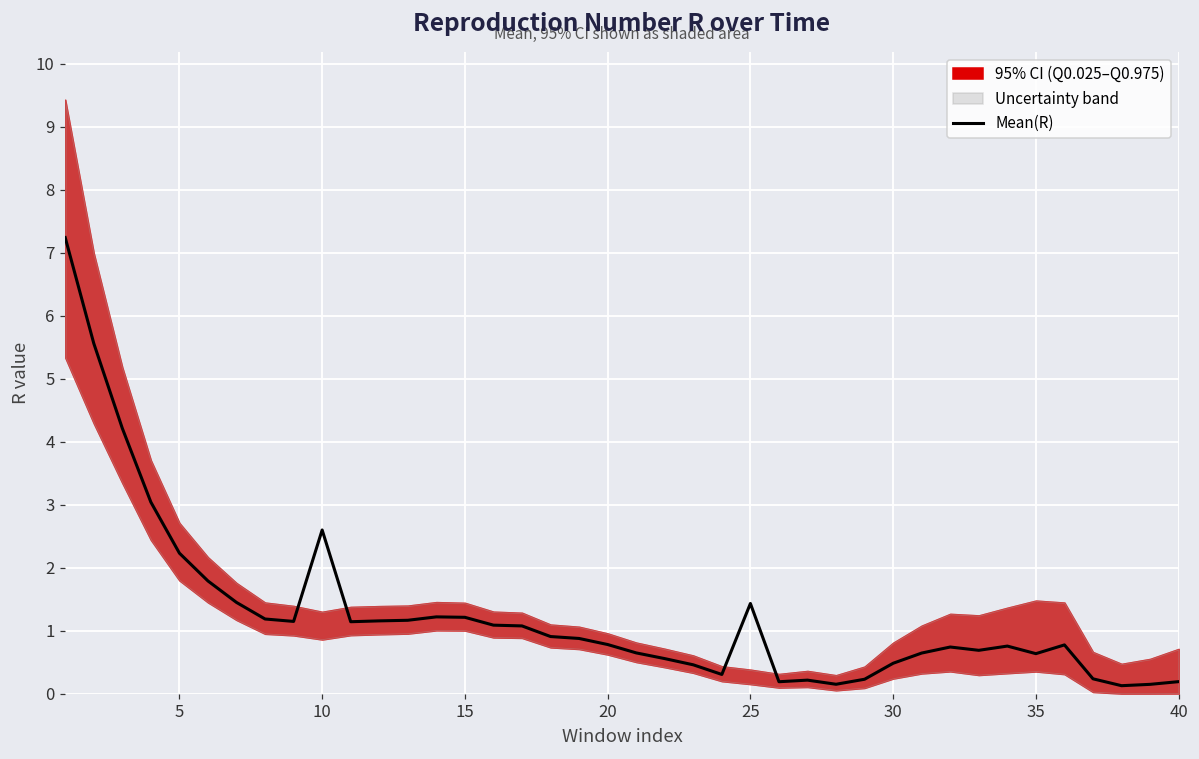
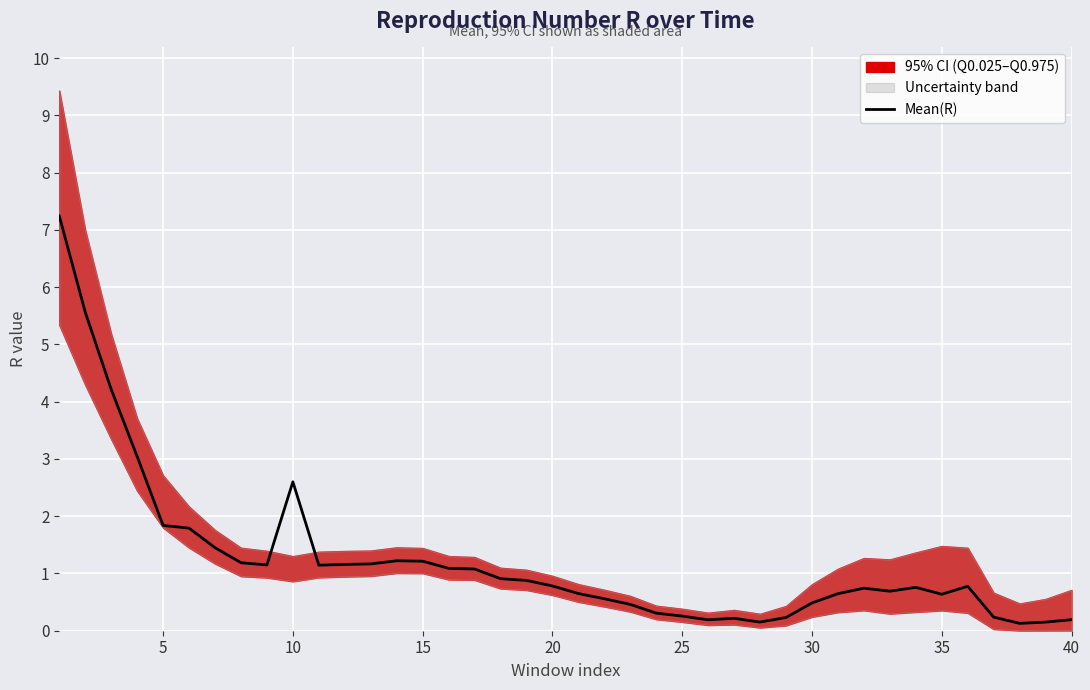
Mean(R), 5: 2.2 -> 1.8
Mean(R), 25: 1.4 -> 0.3
